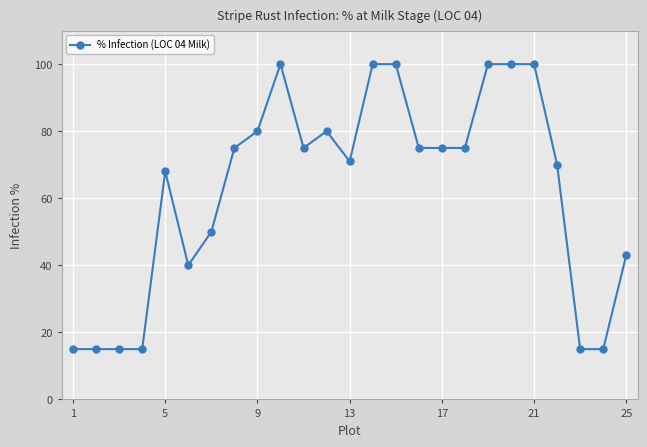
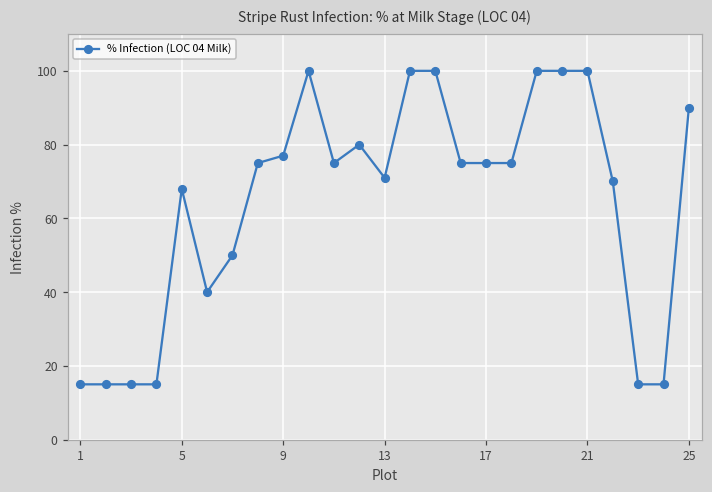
9: 80 -> 77
25: 43 -> 90
